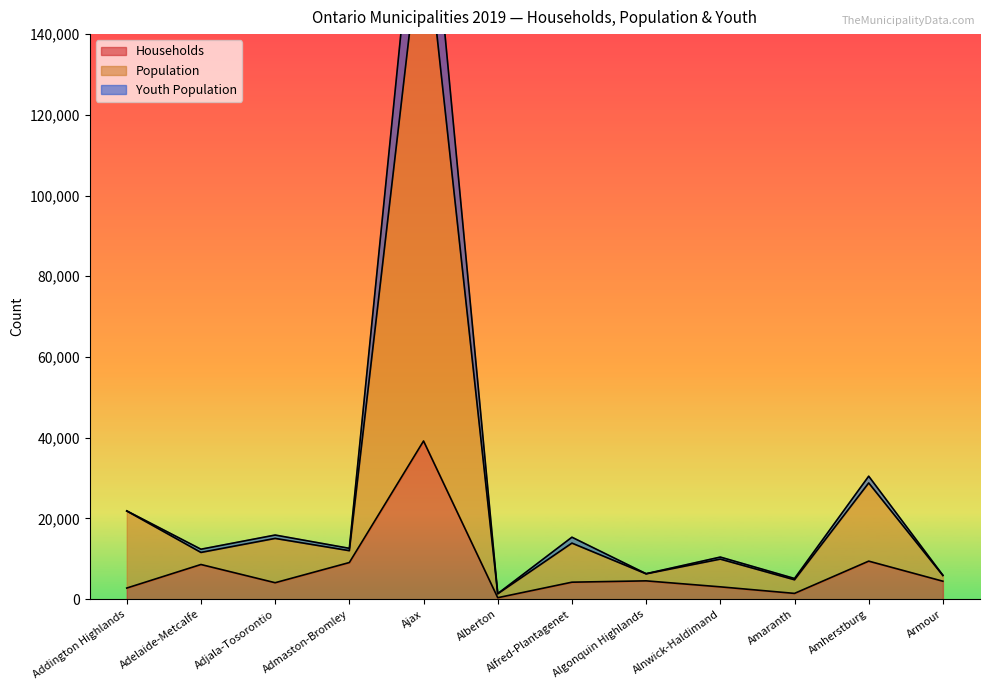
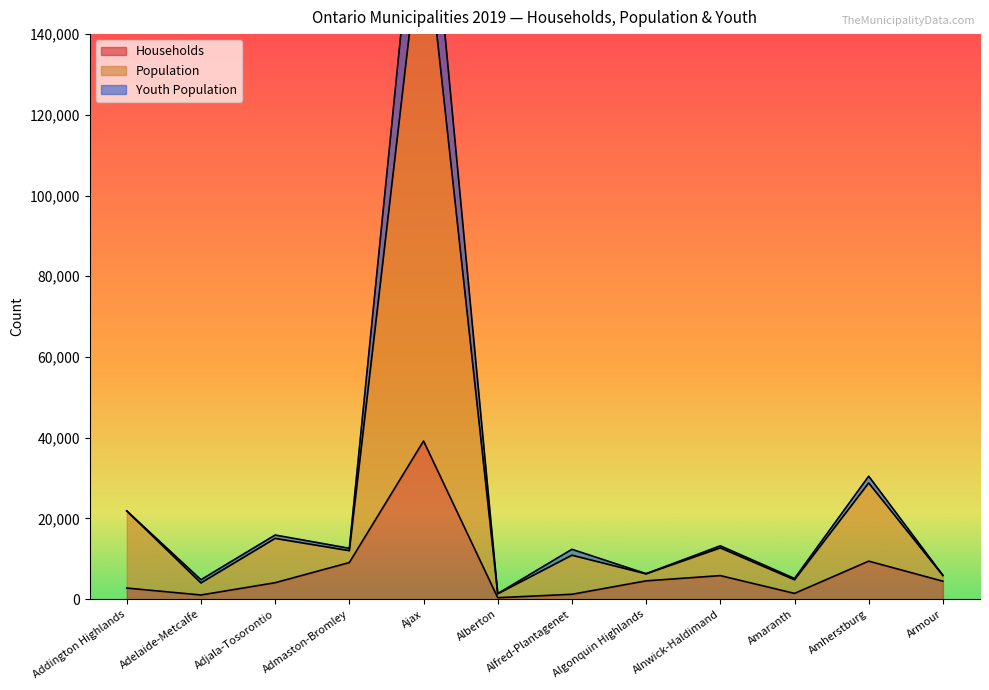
Households, Adelaide-Metcalfe: 9,000 -> 1,000
Households, Alfred-Plantagenet: 4,000 -> 1,000
Households, Alnwick-Haldimand: 3,000 -> 6,000
